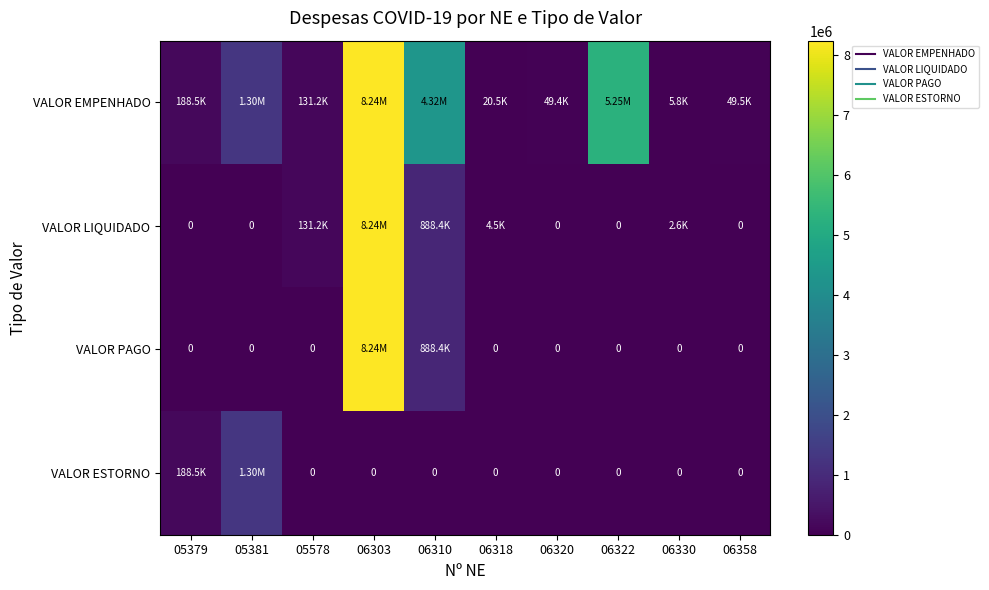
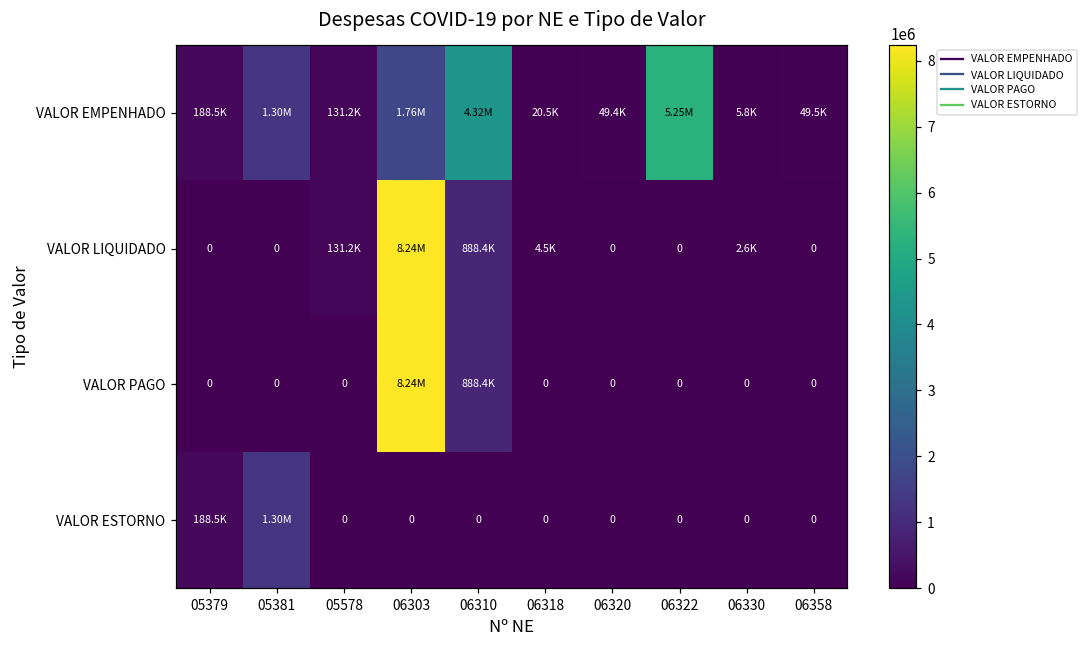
VALOR EMPENHADO, 06303: 8.24M -> 1.76M
